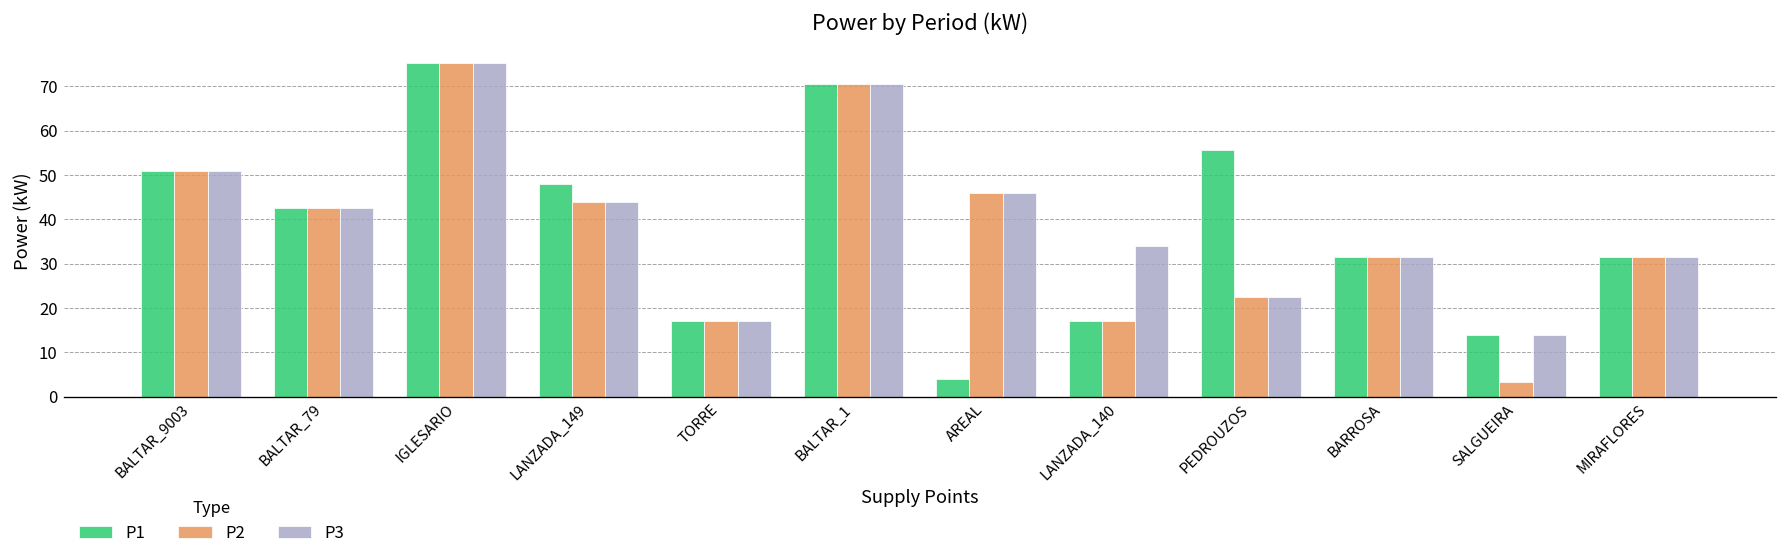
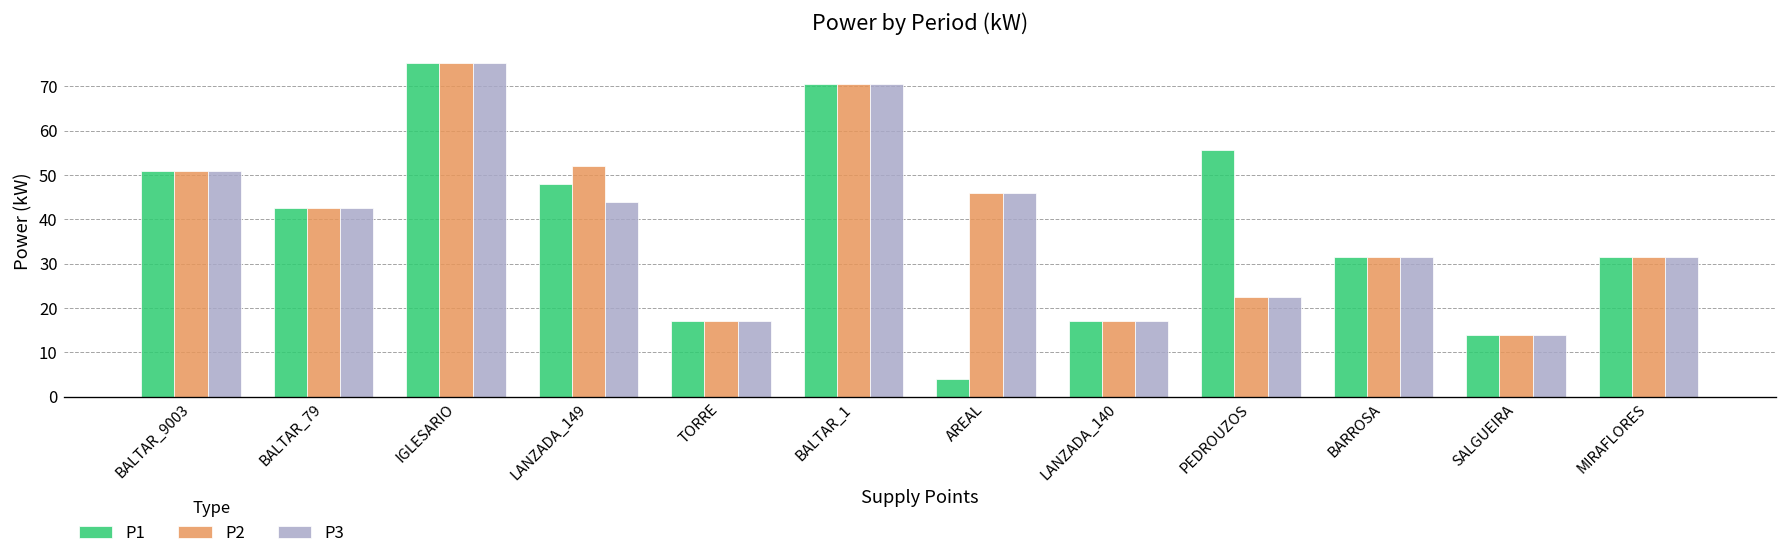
P2, LANZADA_149: 44 -> 52
P3, LANZADA_140: 34 -> 17
P2, SALGUEIRA: 3 -> 14
